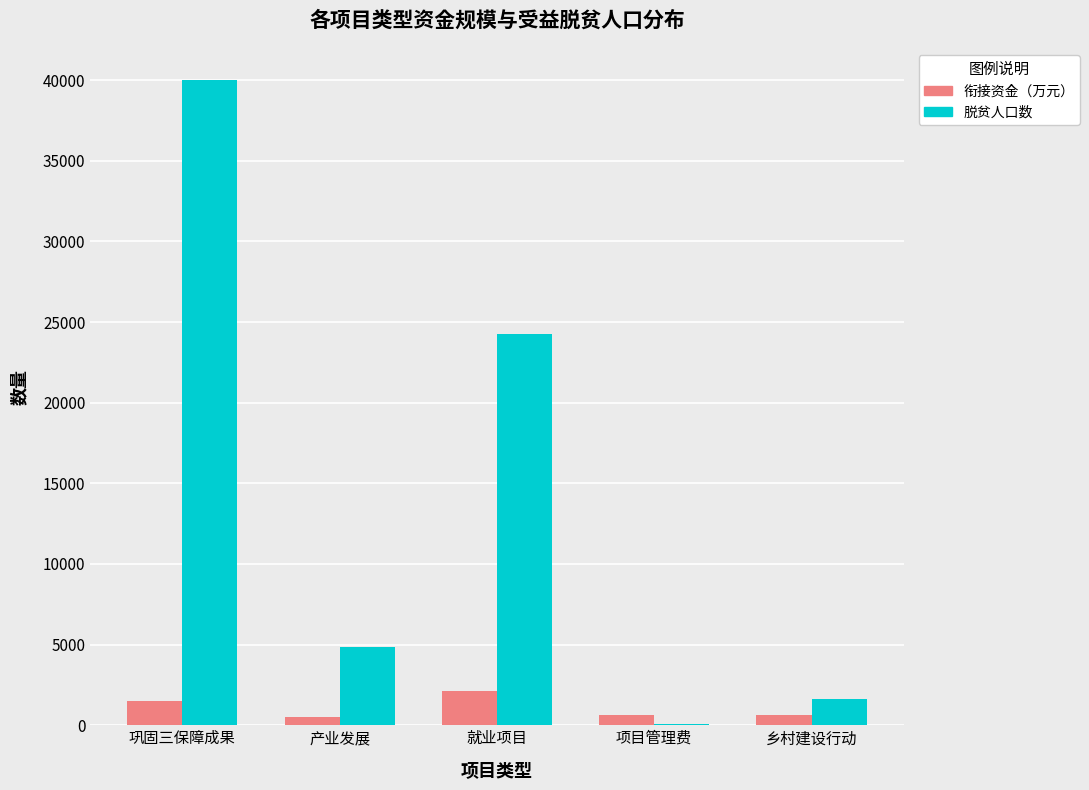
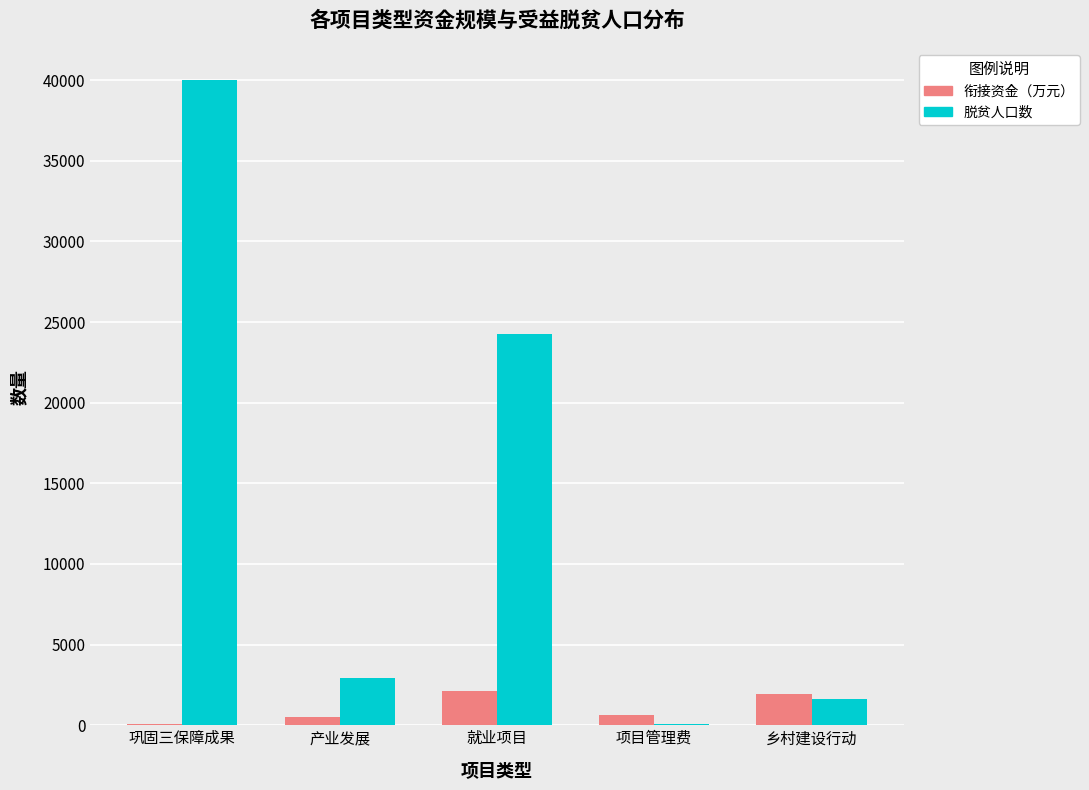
衔接资金（万元）, 巩固三保障成果: 1500 -> 100
脱贫人口数, 产业发展: 4900 -> 2900
衔接资金（万元）, 乡村建设行动: 700 -> 1900
